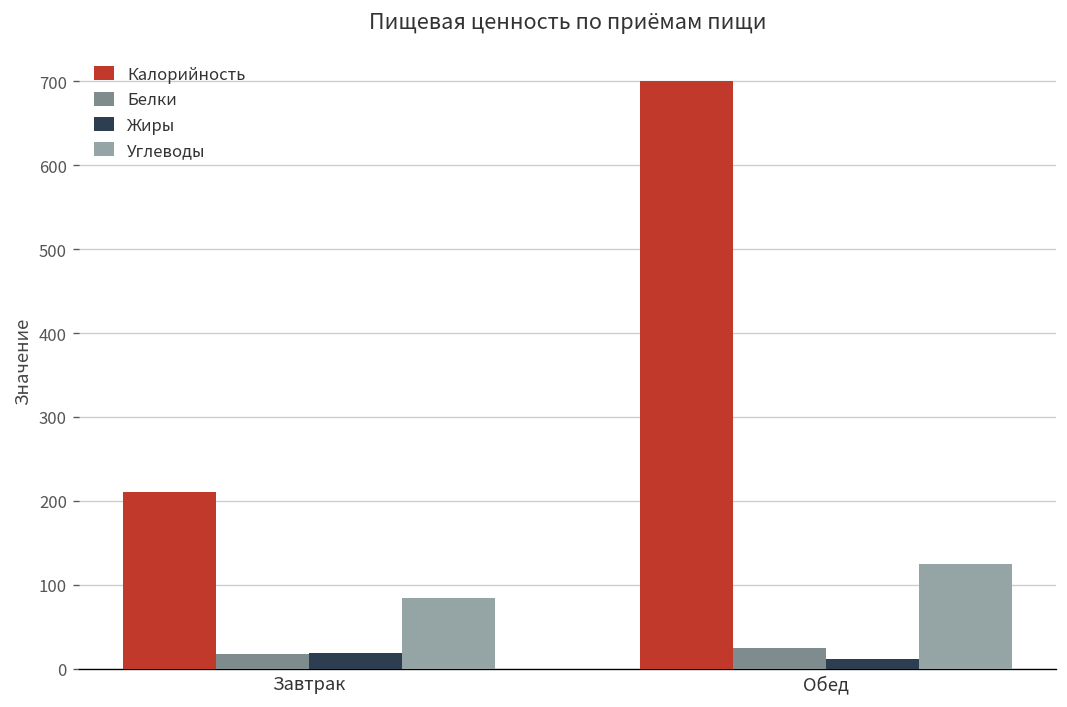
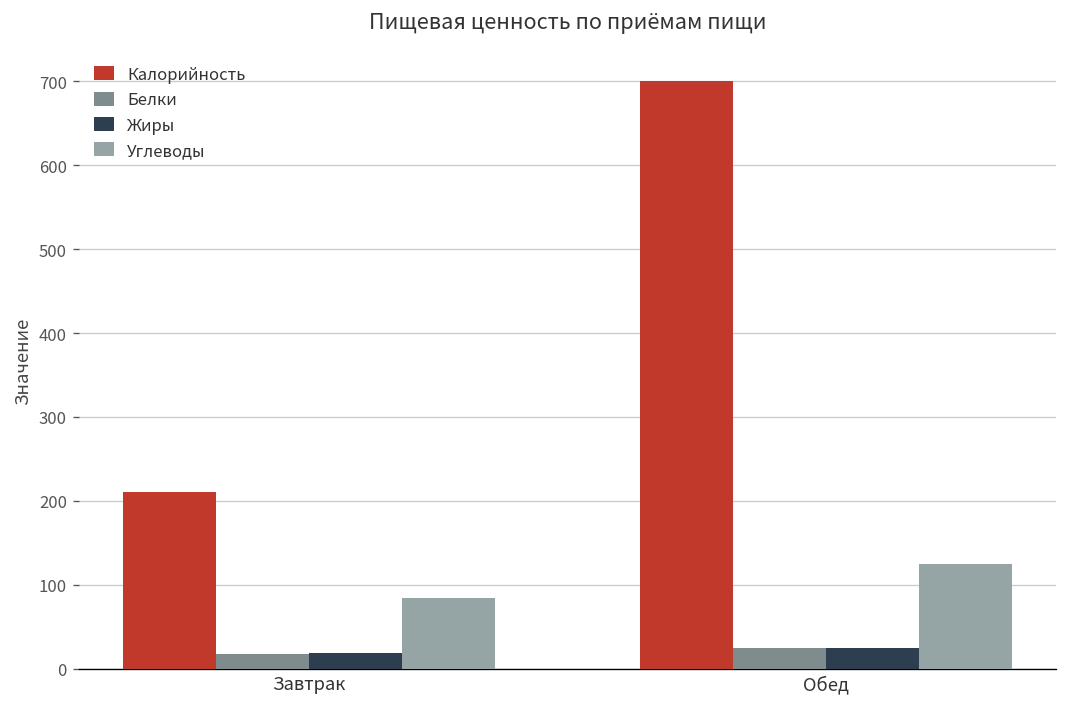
Жиры, Обед: 10 -> 20
